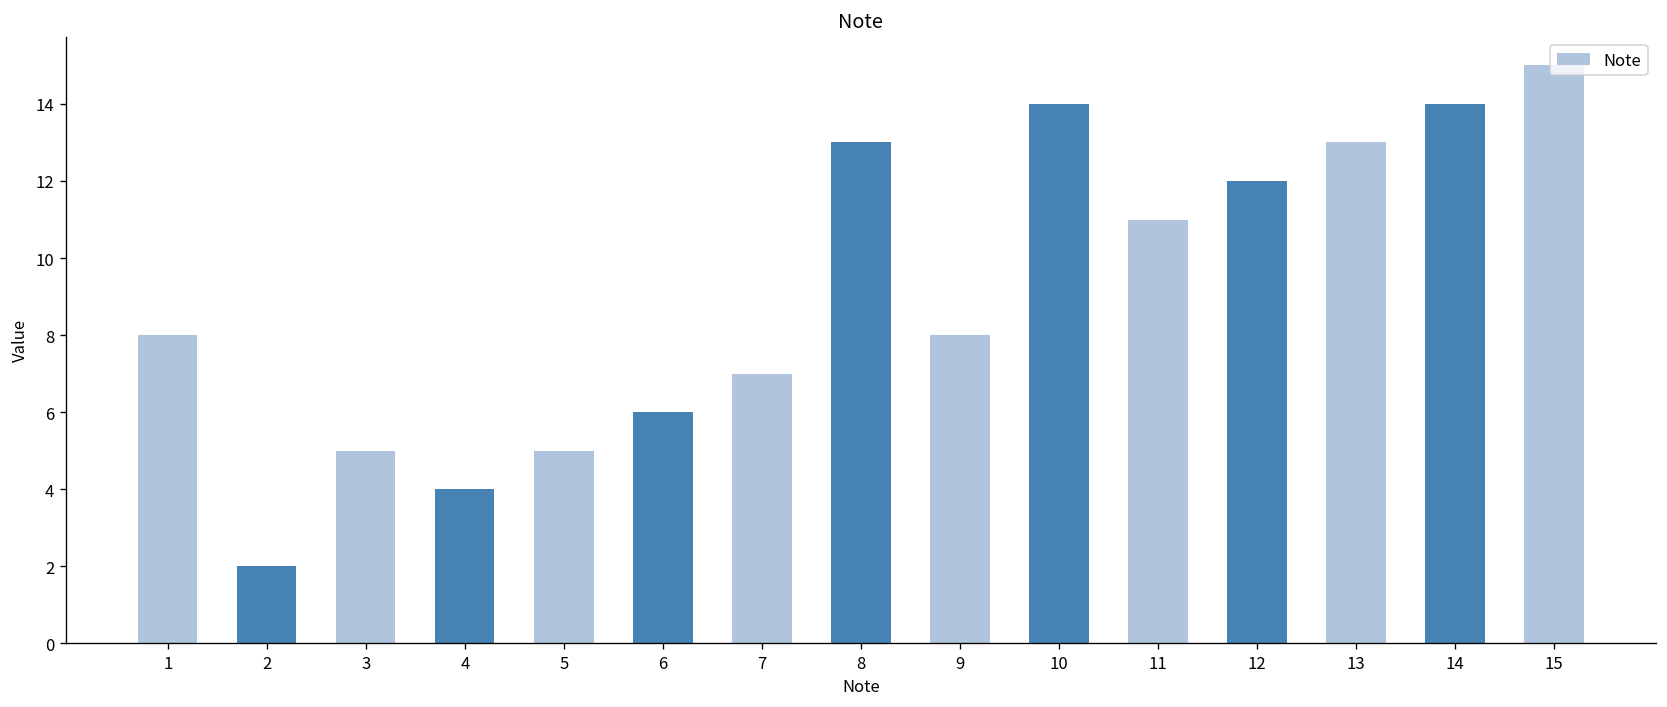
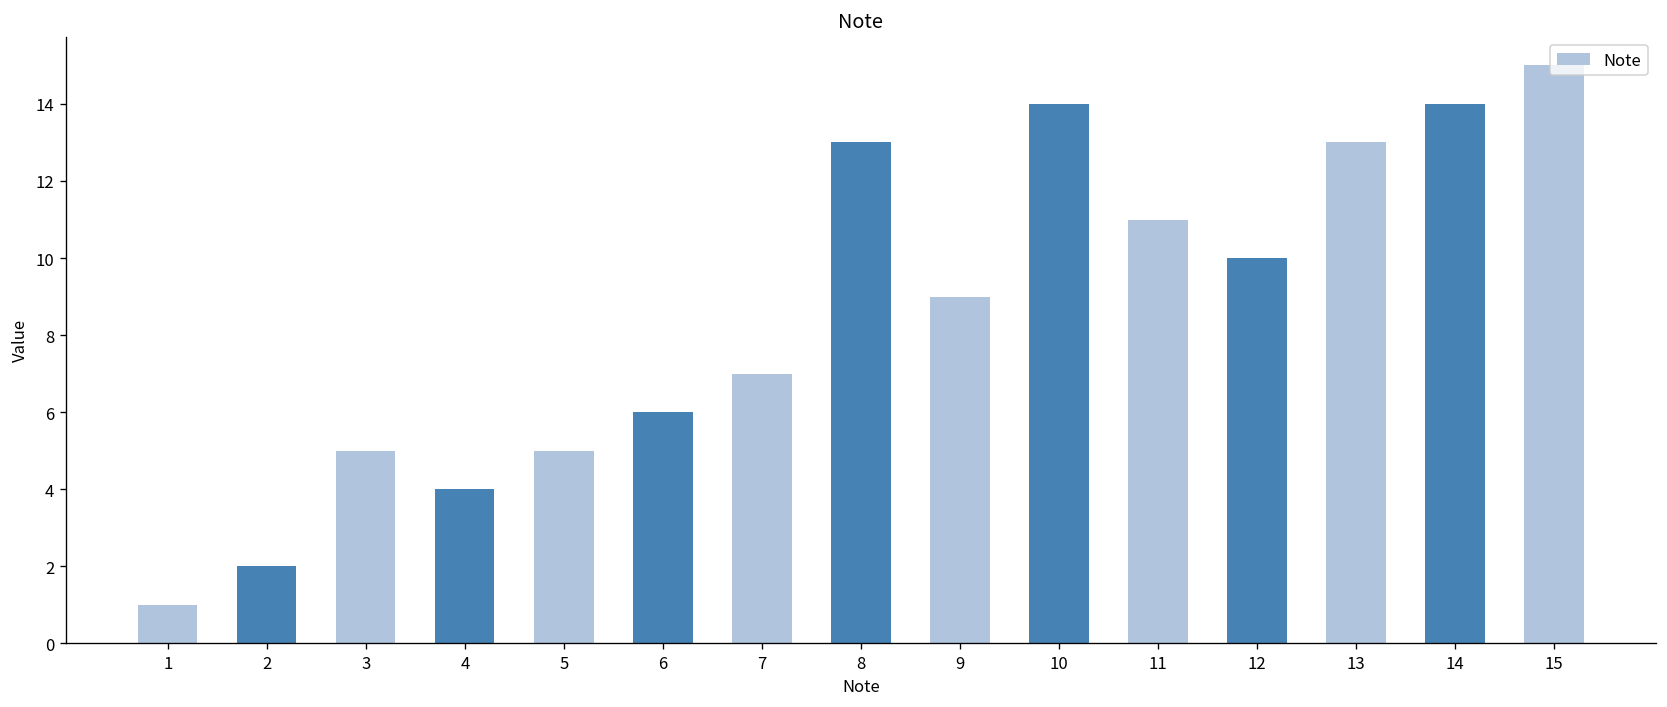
1: 8 -> 1
9: 8 -> 9
12: 12 -> 10
